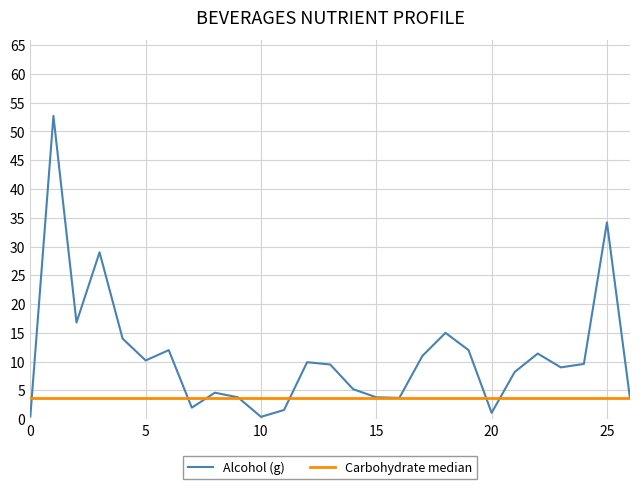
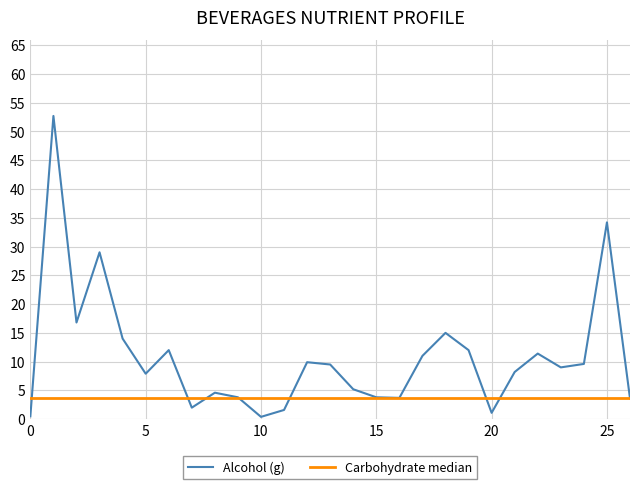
Alcohol (g), 5: 10 -> 8
